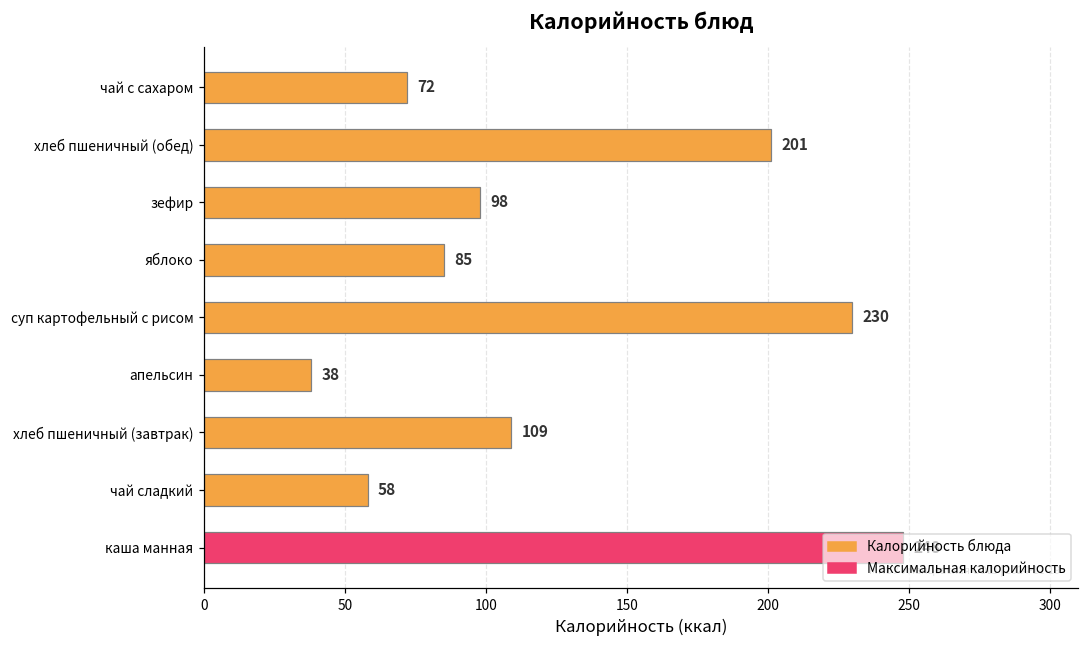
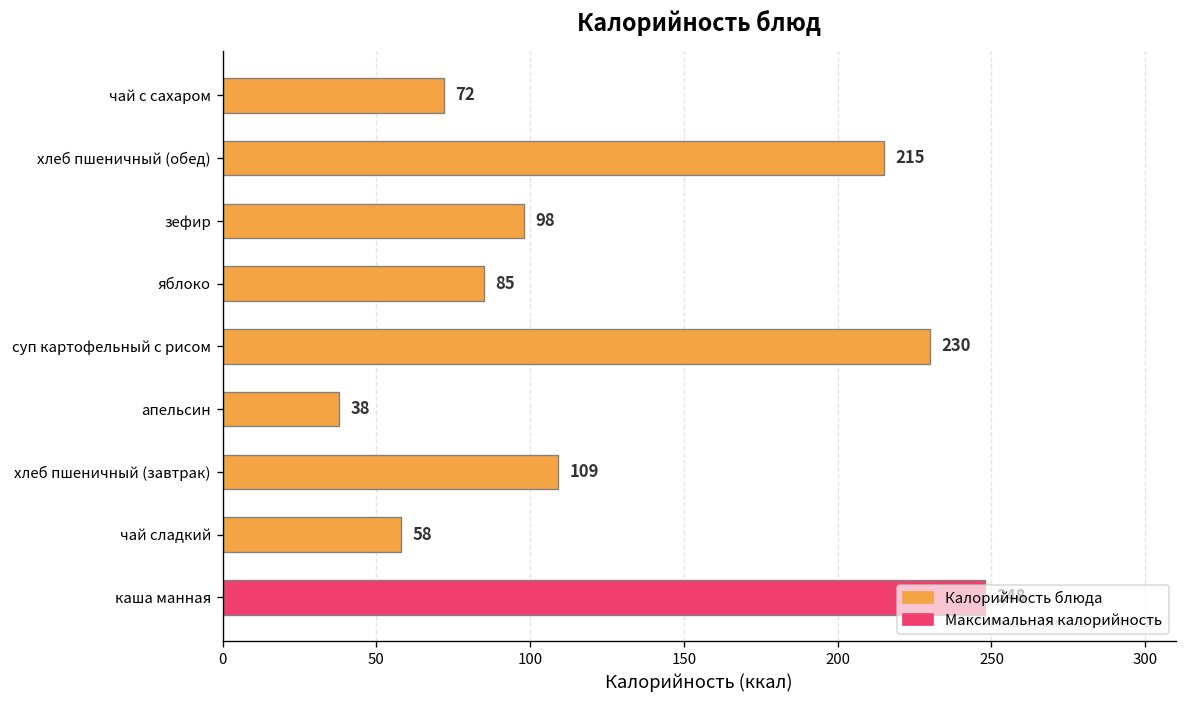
хлеб пшеничный (обед): 201 -> 215
